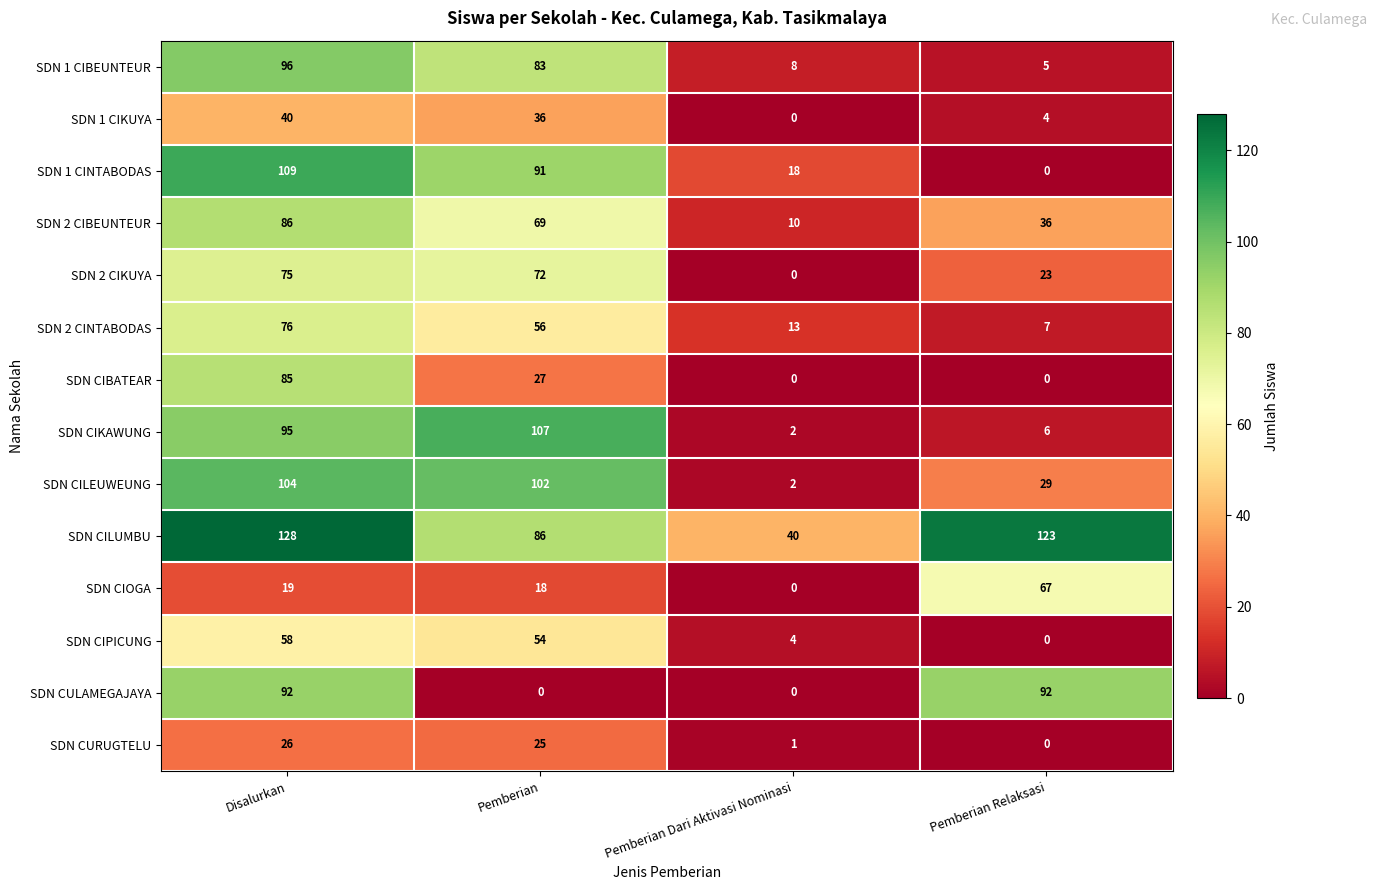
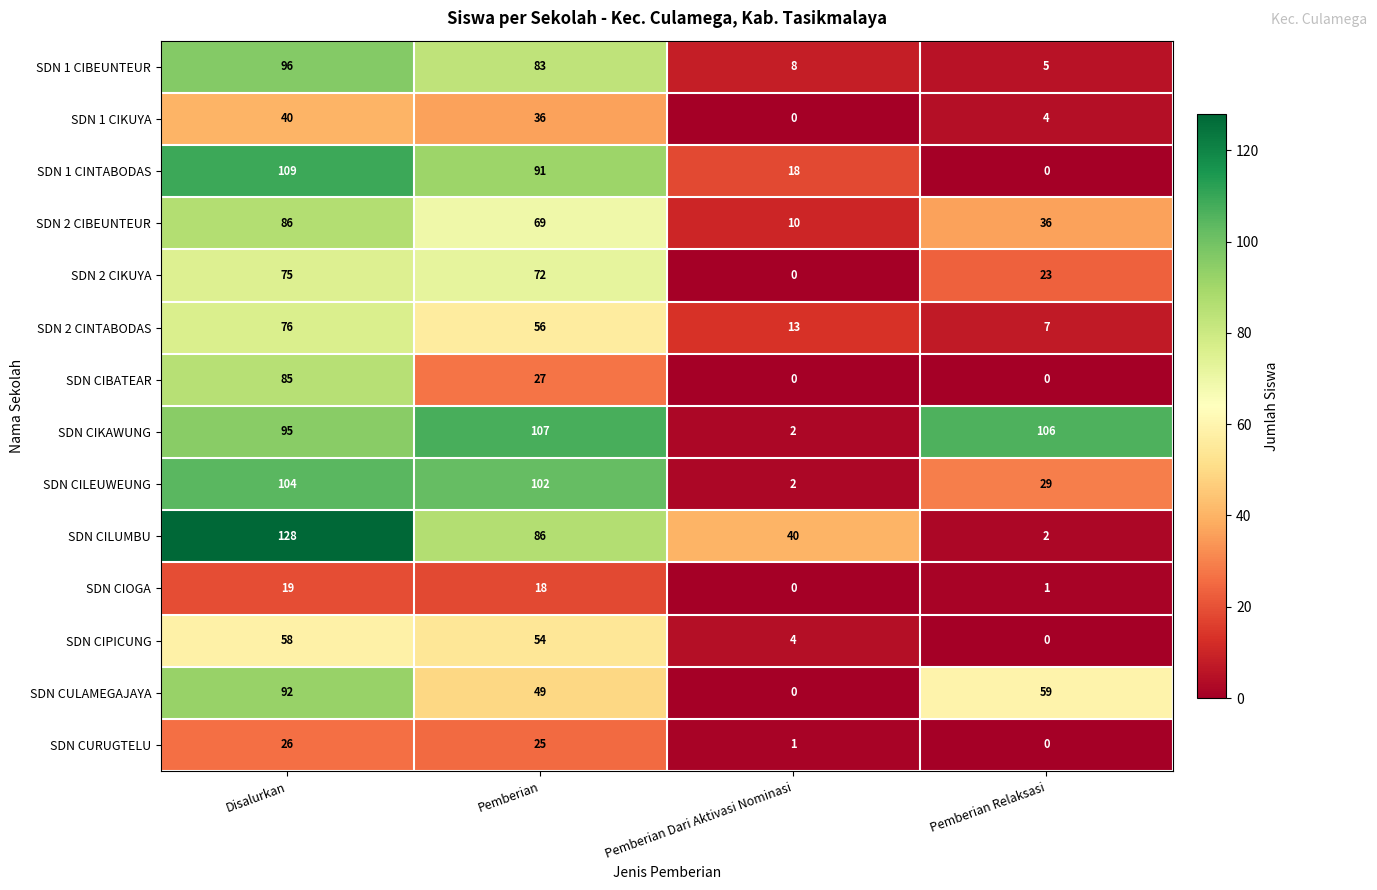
SDN CIKAWUNG, Pemberian Relaksasi: 6 -> 106
SDN CILUMBU, Pemberian Relaksasi: 123 -> 2
SDN CIOGA, Pemberian Relaksasi: 67 -> 1
SDN CULAMEGAJAYA, Pemberian: 0 -> 49
SDN CULAMEGAJAYA, Pemberian Relaksasi: 92 -> 59
